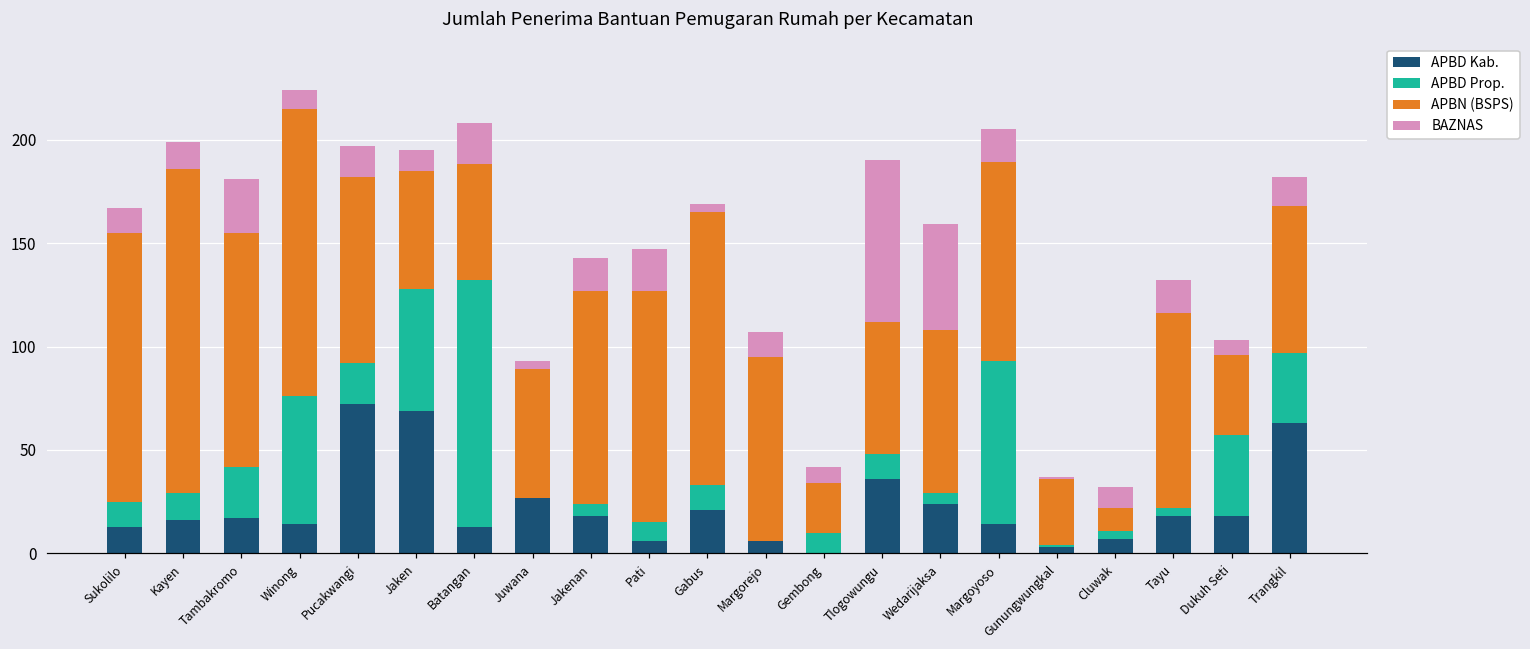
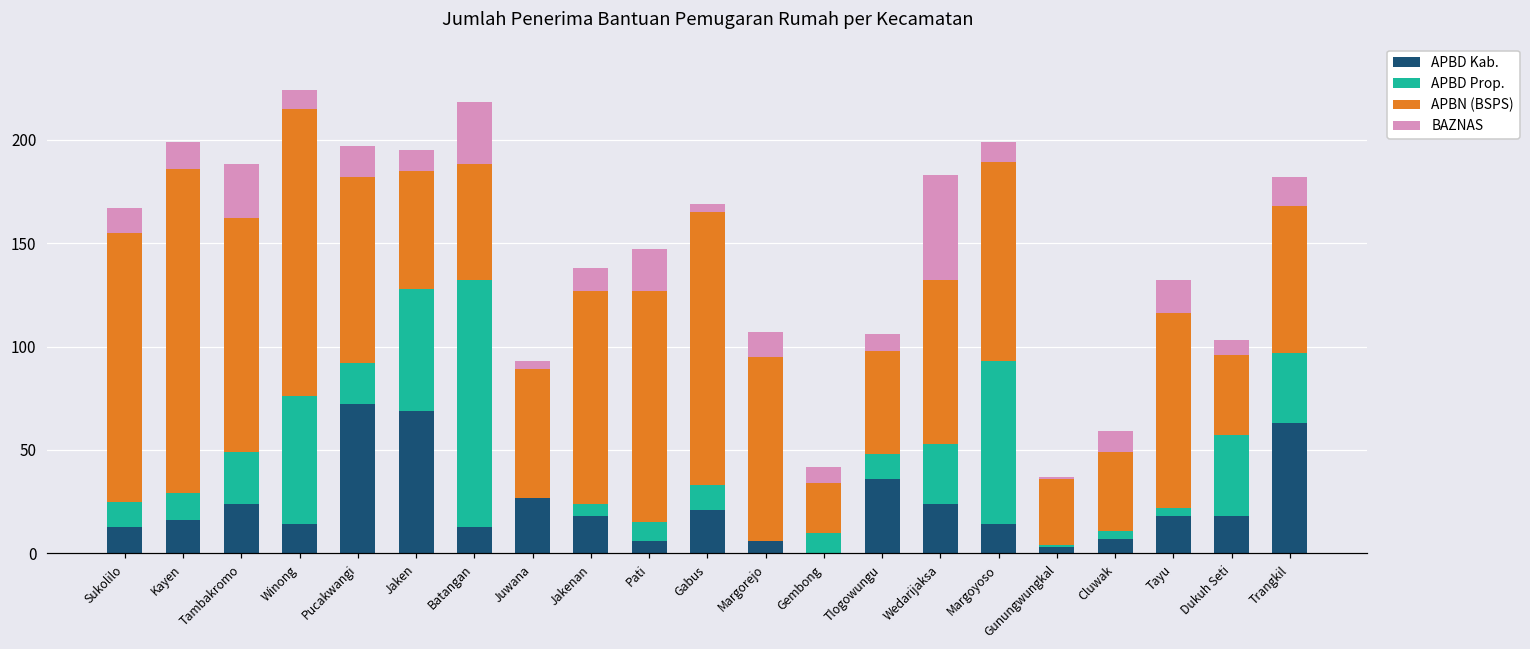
APBD Kab., Tambakromo: 17 -> 24
BAZNAS, Batangan: 20 -> 30
BAZNAS, Jakenan: 16 -> 11
APBN (BSPS), Tlogowungu: 64 -> 50
BAZNAS, Tlogowungu: 78 -> 8
APBD Prop., Wedarijaksa: 5 -> 29
BAZNAS, Margoyoso: 16 -> 10
APBN (BSPS), Cluwak: 11 -> 38
